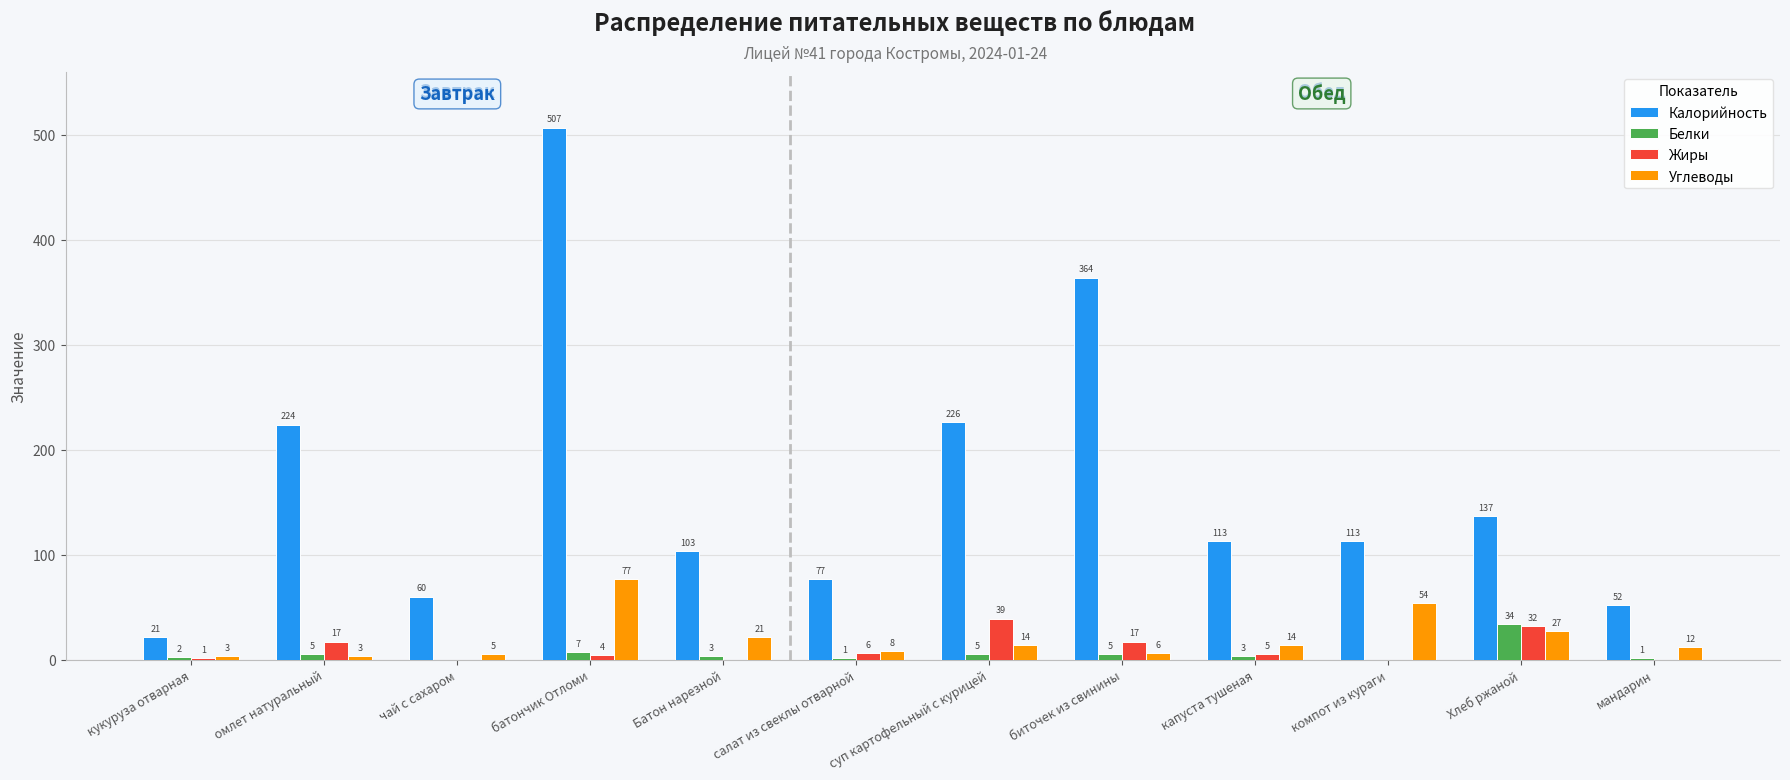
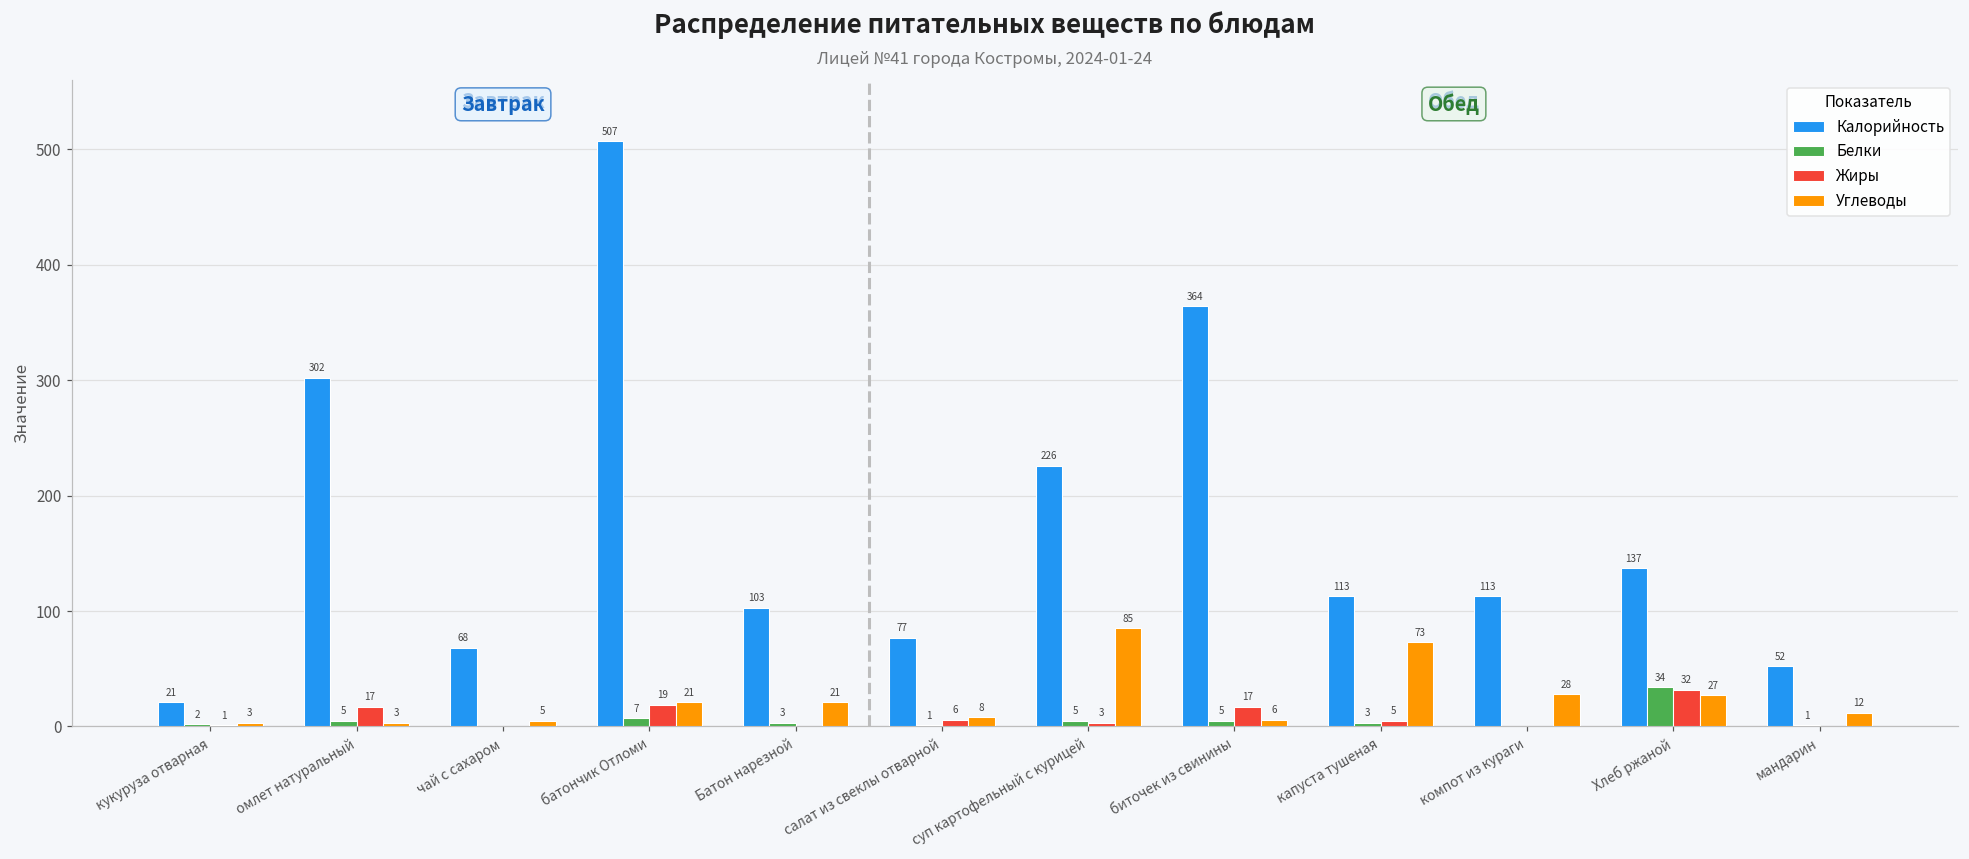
Калорийность, омлет натуральный: 224 -> 302
Калорийность, чай с сахаром: 60 -> 68
Жиры, батончик Отломи: 4 -> 19
Углеводы, батончик Отломи: 77 -> 21
Жиры, суп картофельный с курицей: 39 -> 3
Углеводы, суп картофельный с курицей: 14 -> 85
Углеводы, капуста тушеная: 14 -> 73
Углеводы, компот из кураги: 54 -> 28
